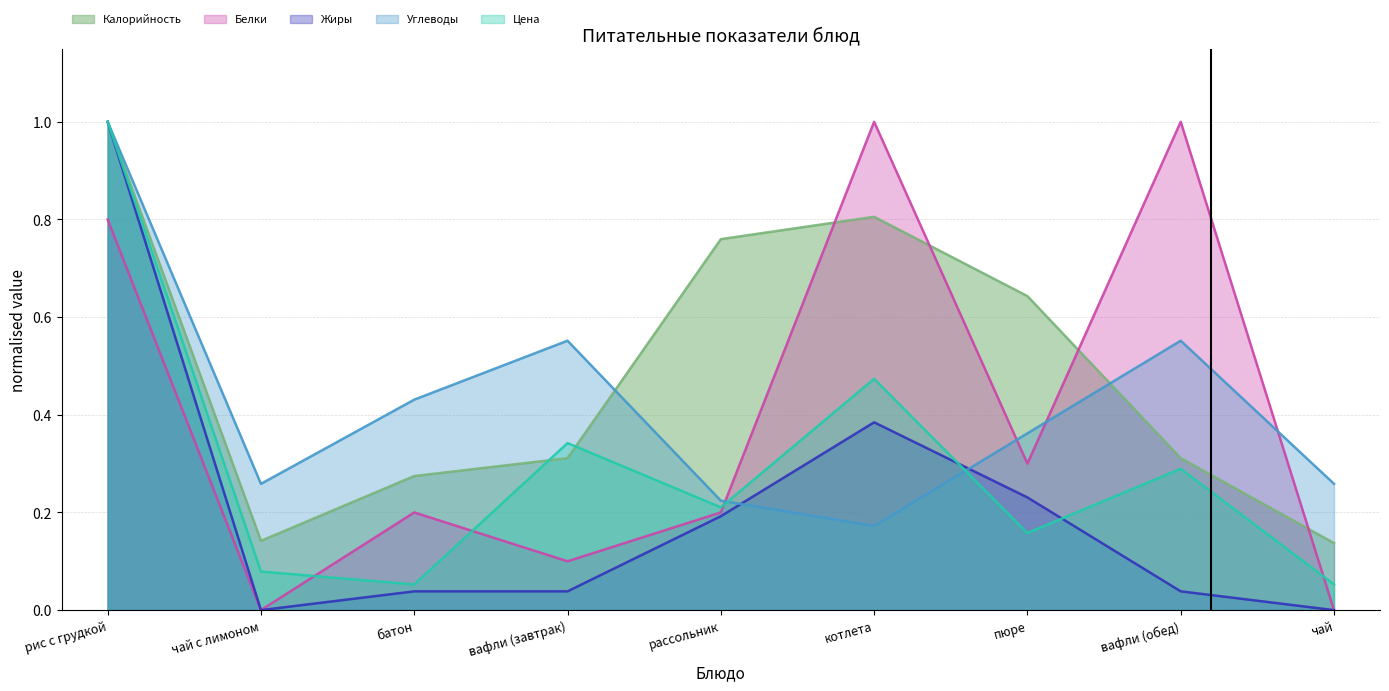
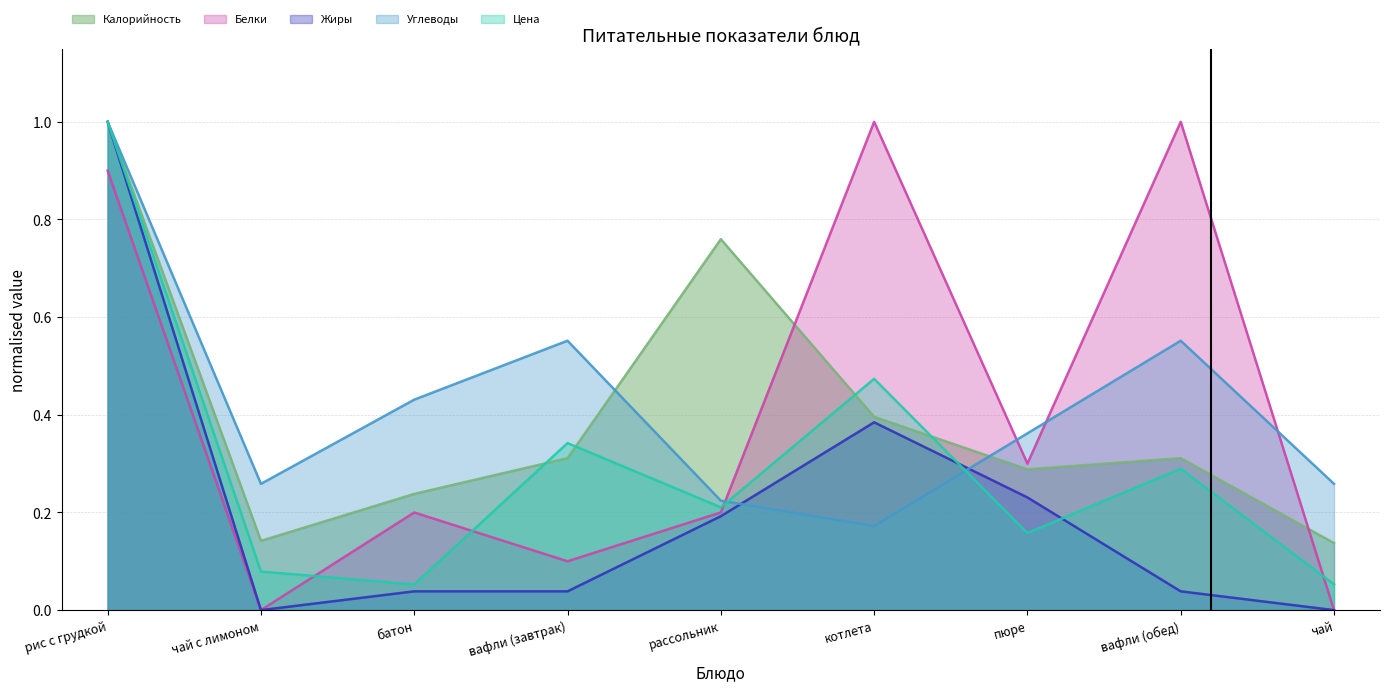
Белки, рис с грудкой: 0.80 -> 0.90
Калорийность, батон: 0.27 -> 0.24
Калорийность, котлета: 0.81 -> 0.40
Калорийность, пюре: 0.64 -> 0.29
